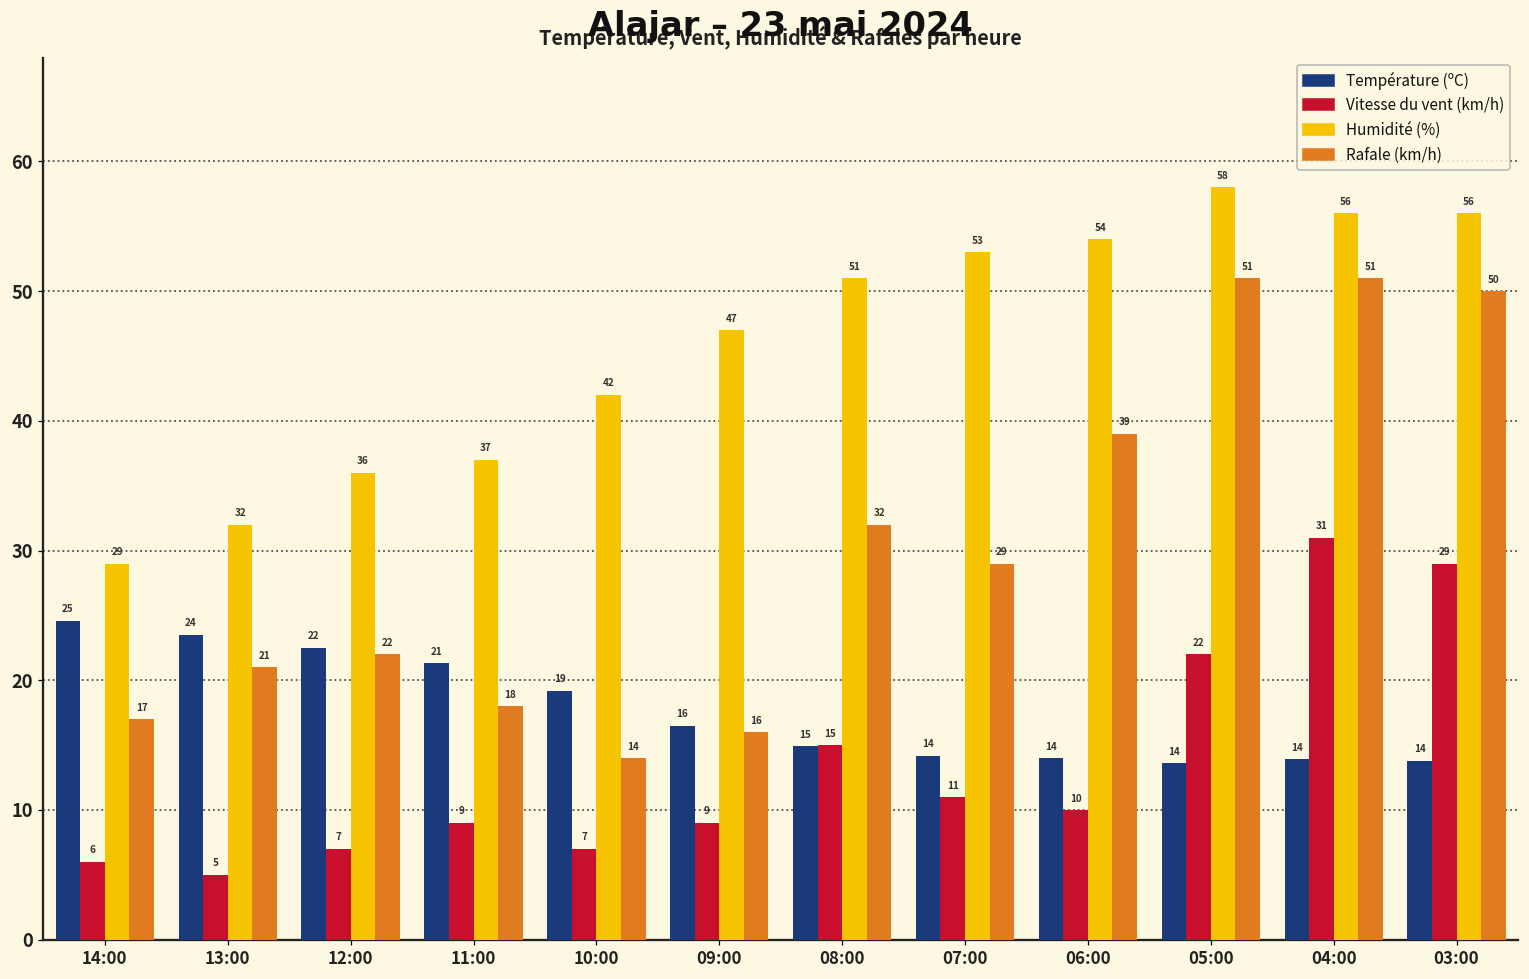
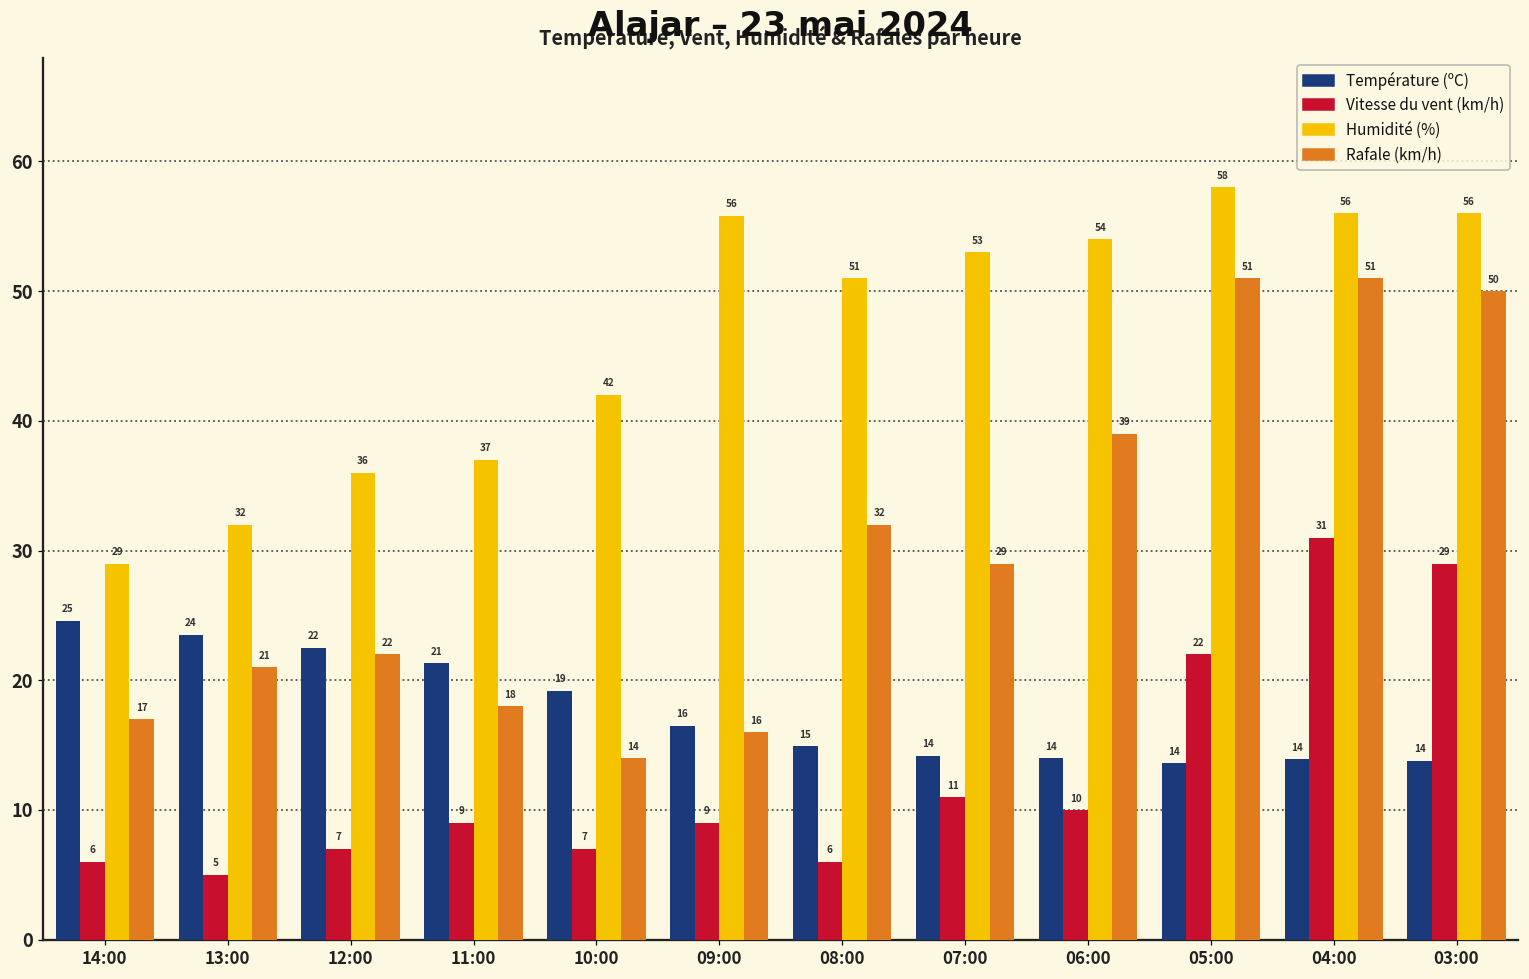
Humidité (%), 09:00: 47 -> 56
Vitesse du vent (km/h), 08:00: 15 -> 6
